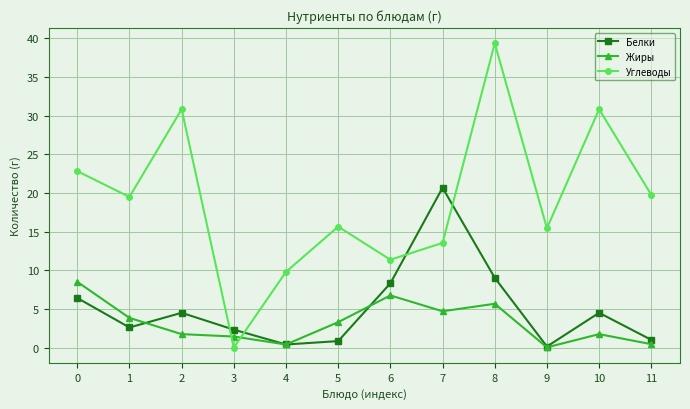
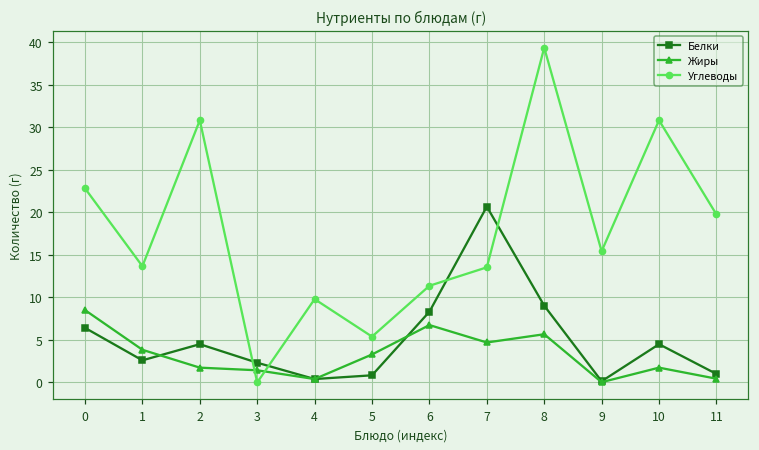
Углеводы, 1: 19 -> 14
Углеводы, 5: 16 -> 5
